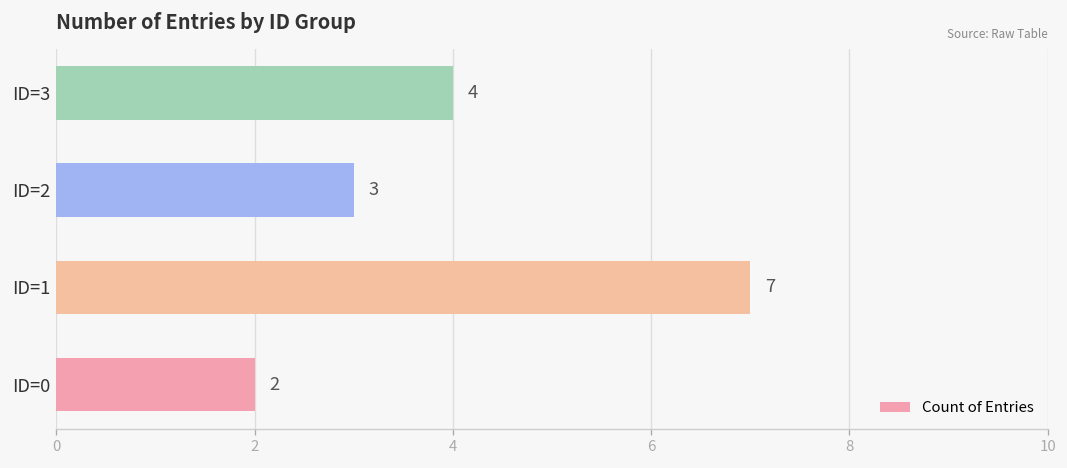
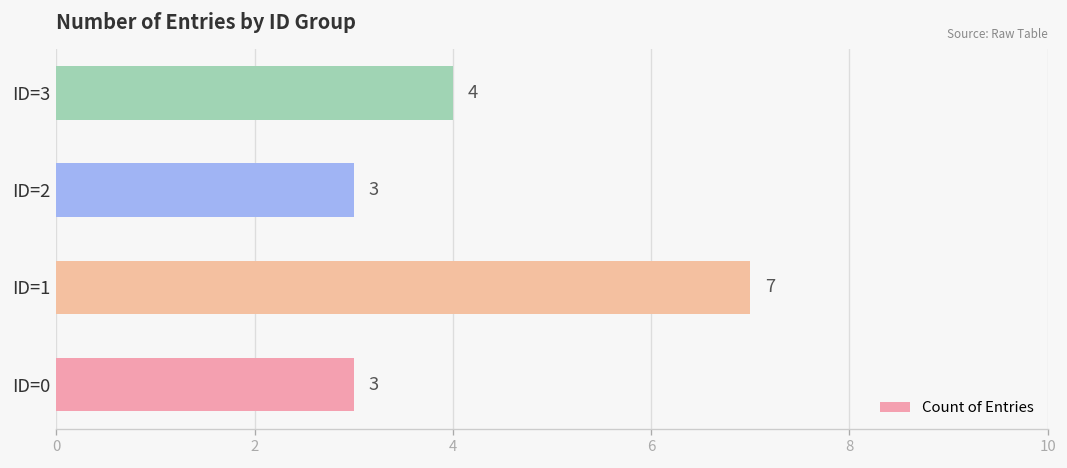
ID=0: 2 -> 3
